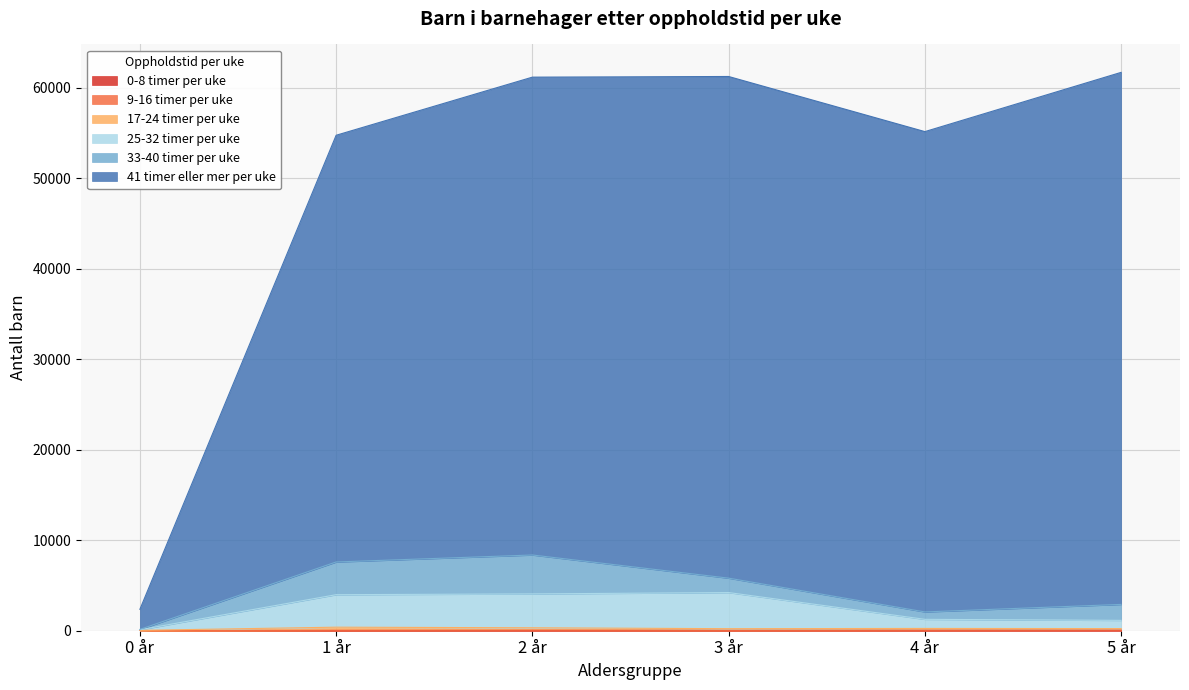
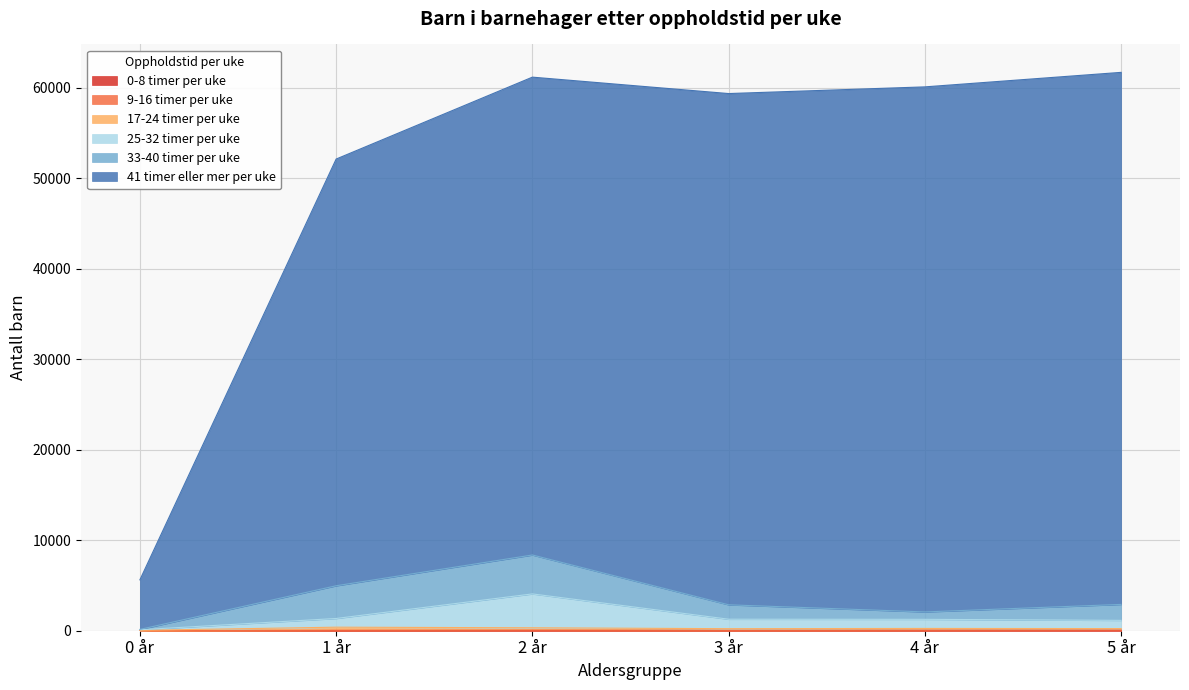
41 timer eller mer per uke, 0 år: 2000 -> 5000
25-32 timer per uke, 1 år: 4000 -> 1000
25-32 timer per uke, 3 år: 4000 -> 1000
41 timer eller mer per uke, 3 år: 55000 -> 57000
41 timer eller mer per uke, 4 år: 53000 -> 58000
